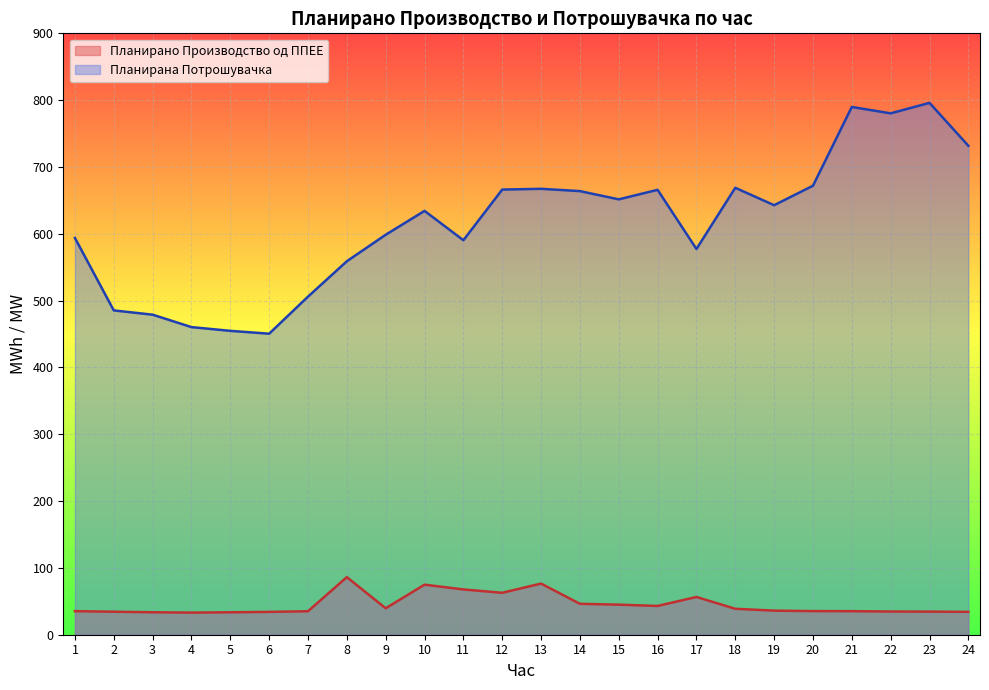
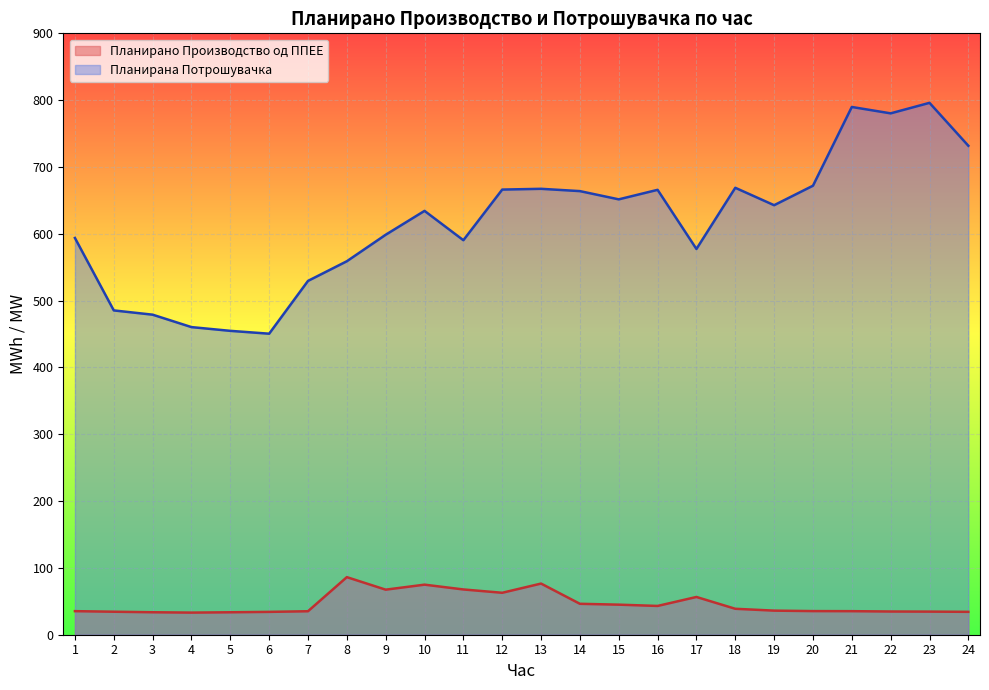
Планирана Потрошувачка, 7: 510 -> 530
Планирано Производство од ППЕЕ, 9: 40 -> 70
